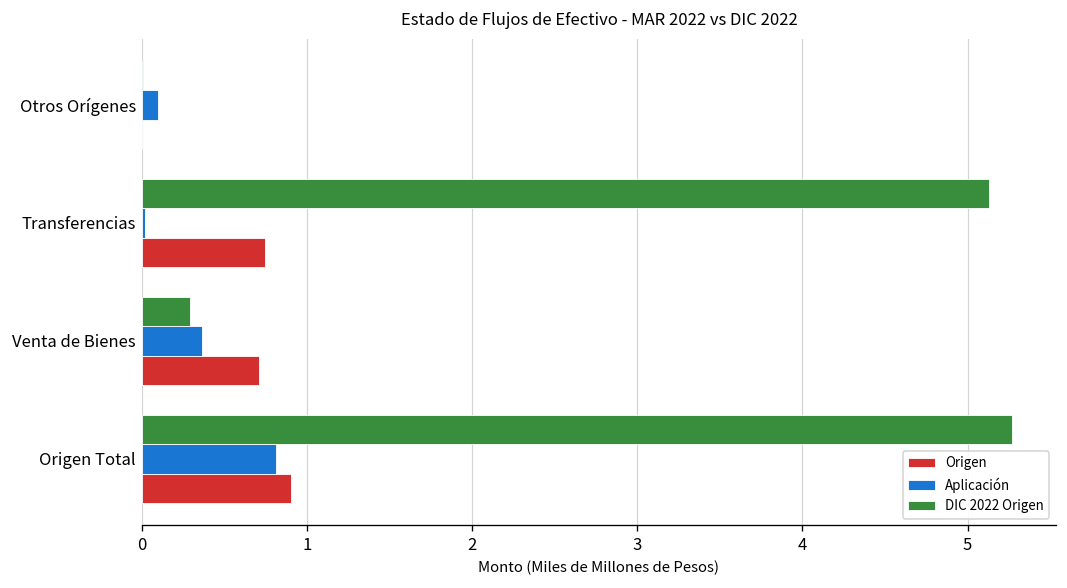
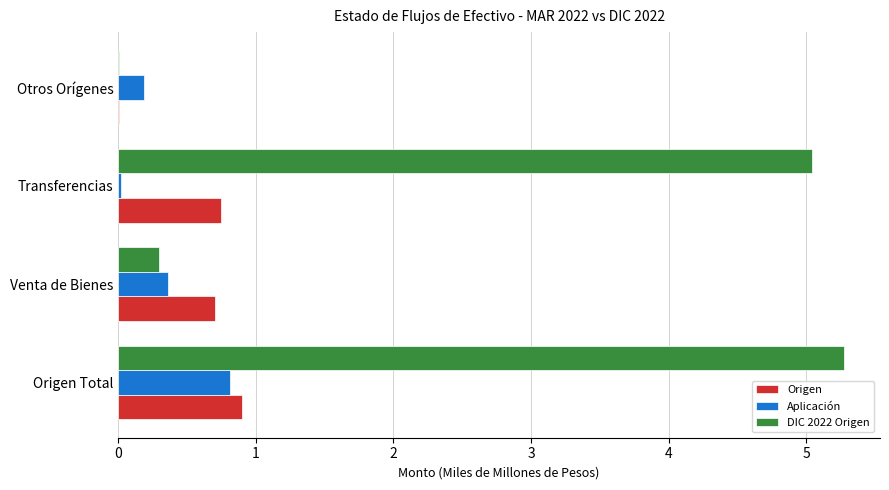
Aplicación, Otros Orígenes: 0.10 -> 0.18
DIC 2022 Origen, Transferencias: 5.13 -> 5.04
